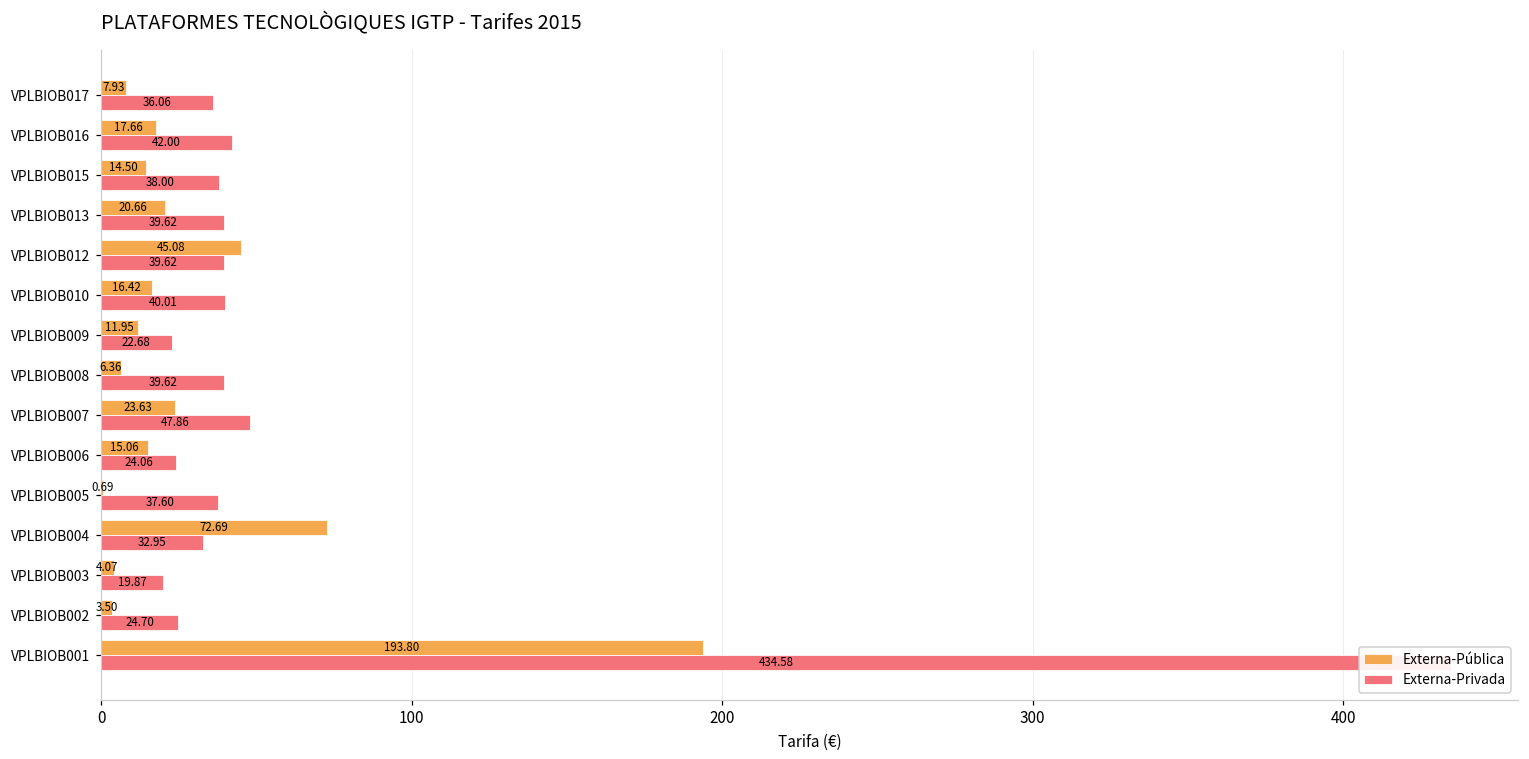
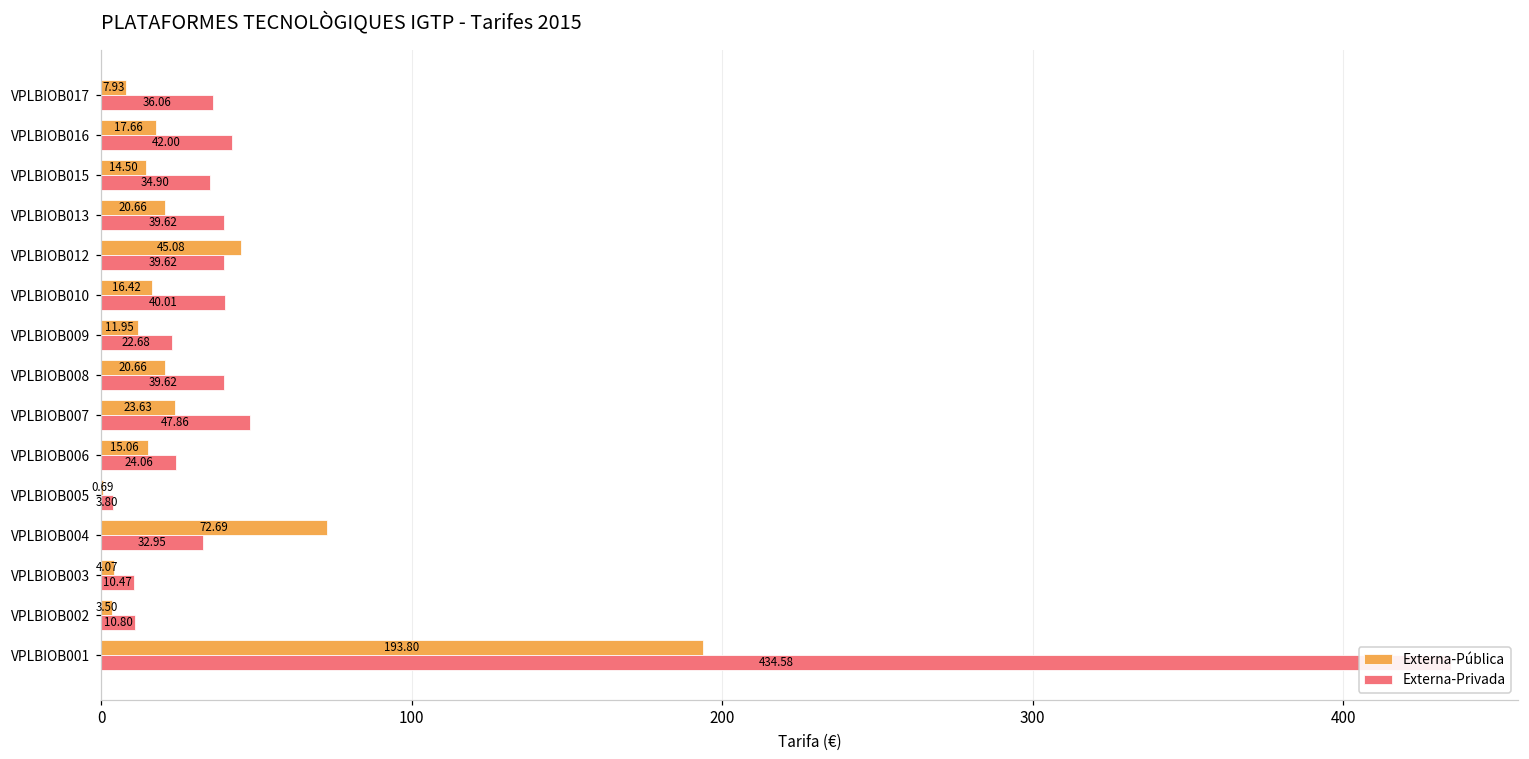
Externa-Privada, VPLBIOB015: 38.00 -> 34.90
Externa-Pública, VPLBIOB008: 6.36 -> 20.66
Externa-Privada, VPLBIOB005: 37.60 -> 3.80
Externa-Privada, VPLBIOB003: 19.87 -> 10.47
Externa-Privada, VPLBIOB002: 24.70 -> 10.80
